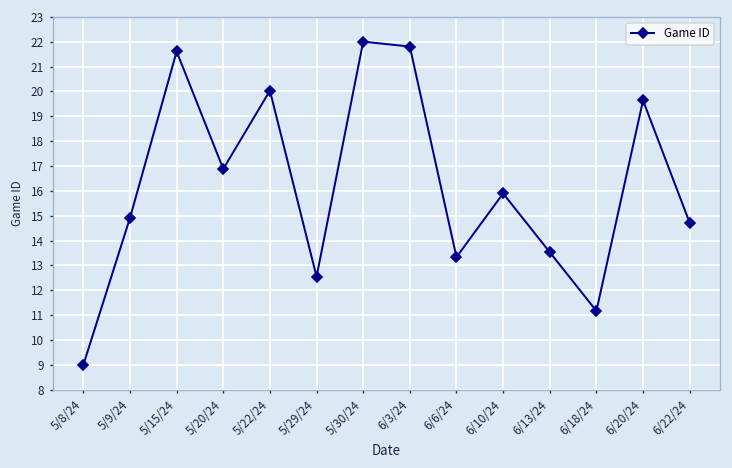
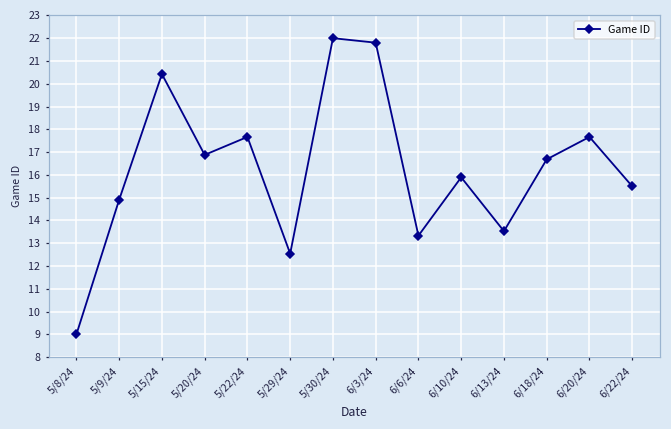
5/15/24: 21.6 -> 20.4
5/22/24: 20.0 -> 17.7
6/18/24: 11.2 -> 16.7
6/20/24: 19.6 -> 17.7
6/22/24: 14.7 -> 15.5
